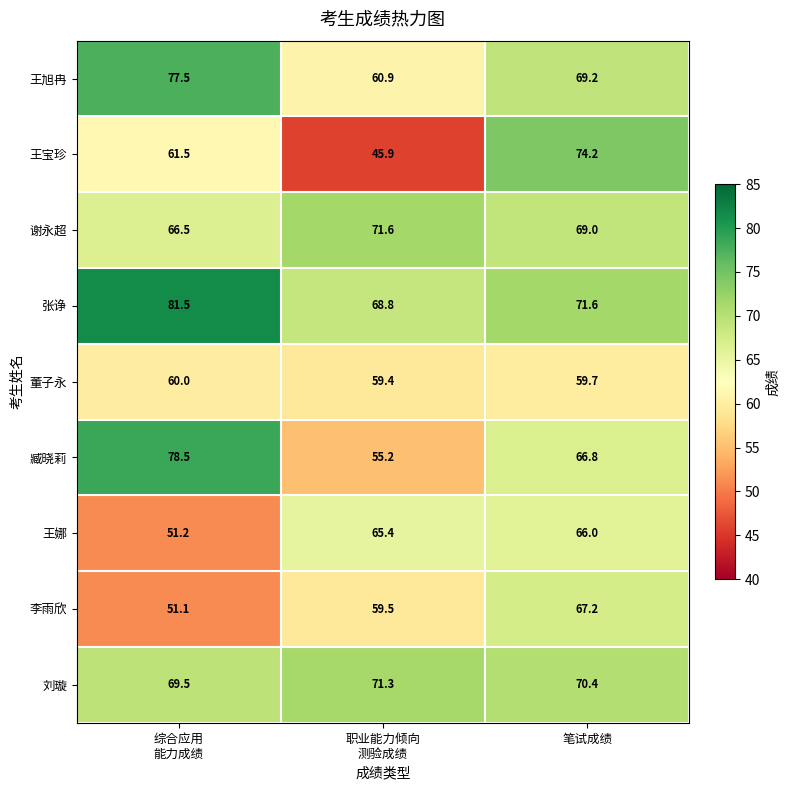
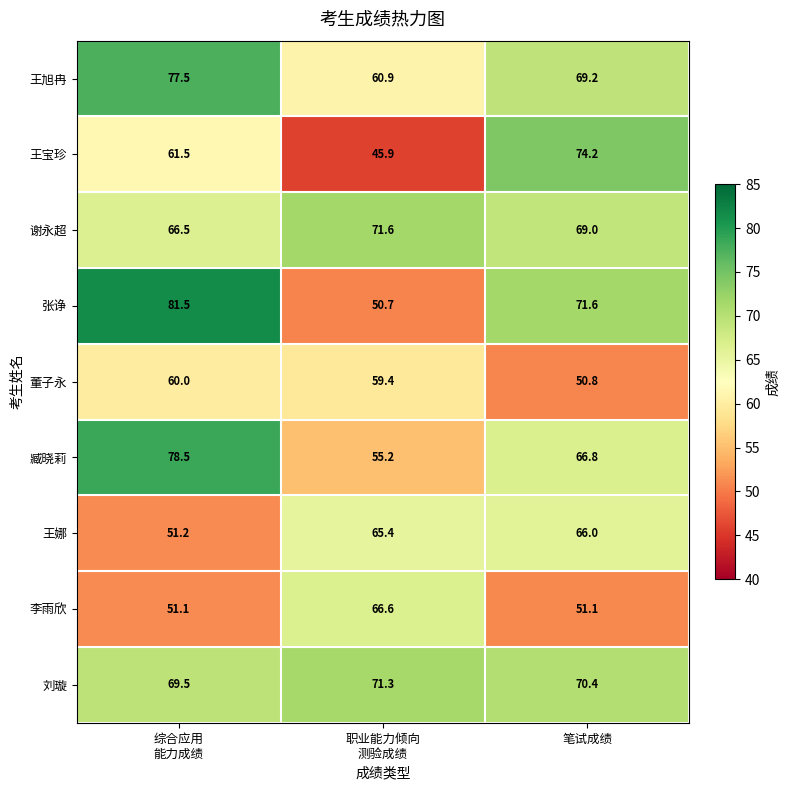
张诤, 职业能力倾向 测验成绩: 68.8 -> 50.7
董子永, 笔试成绩: 59.7 -> 50.8
李雨欣, 职业能力倾向 测验成绩: 59.5 -> 66.6
李雨欣, 笔试成绩: 67.2 -> 51.1
